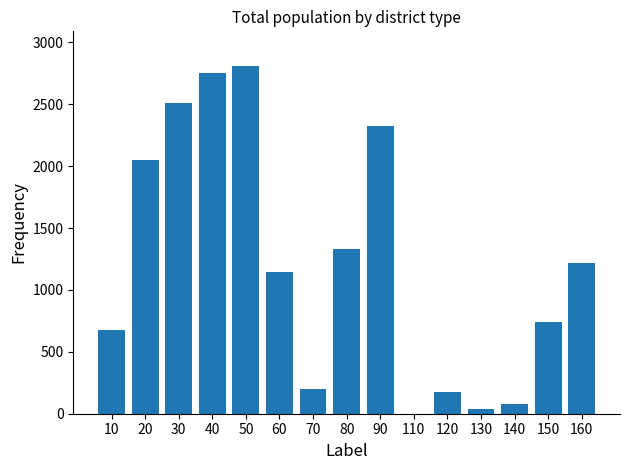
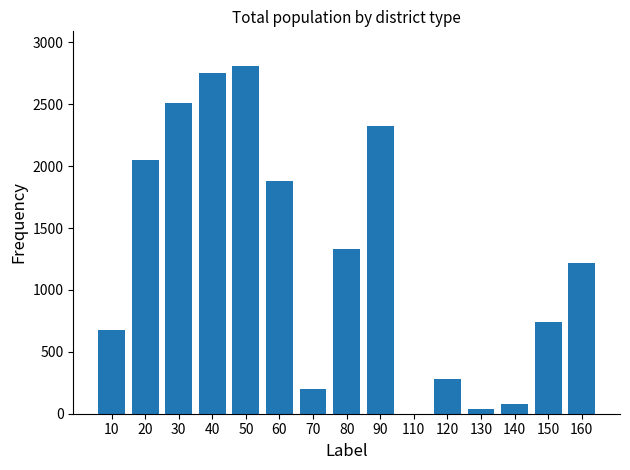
60: 1150 -> 1880
120: 180 -> 280
